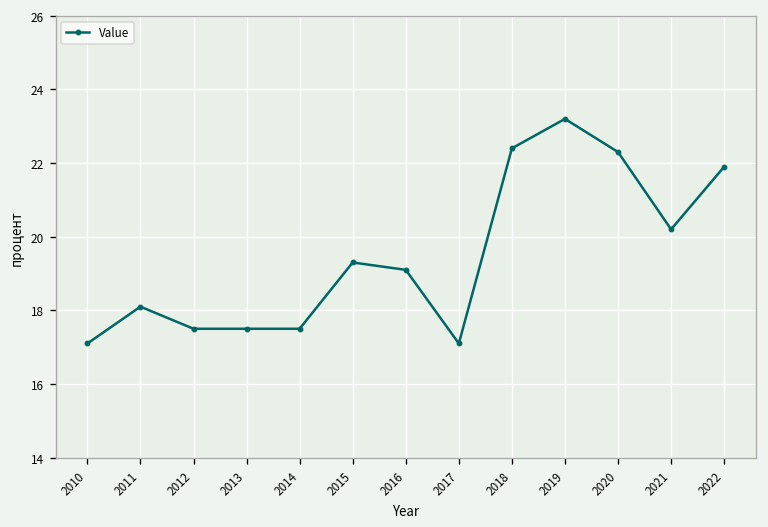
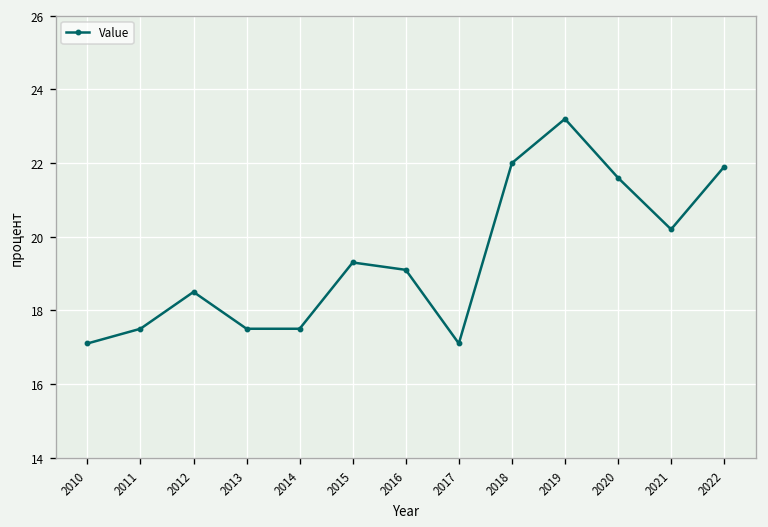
2011: 18.1 -> 17.5
2012: 17.5 -> 18.5
2018: 22.4 -> 22.0
2020: 22.3 -> 21.6
